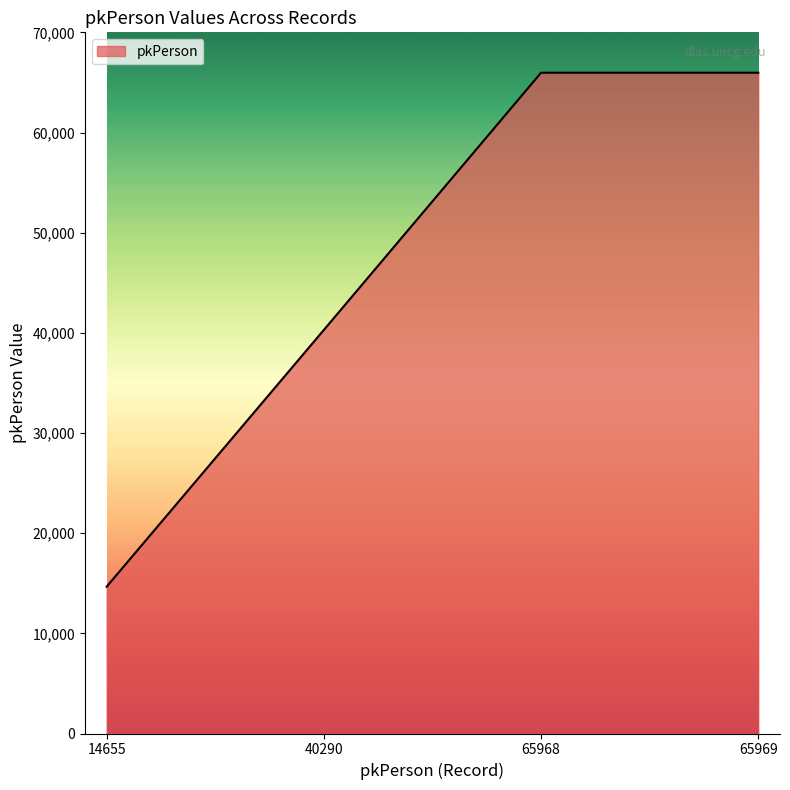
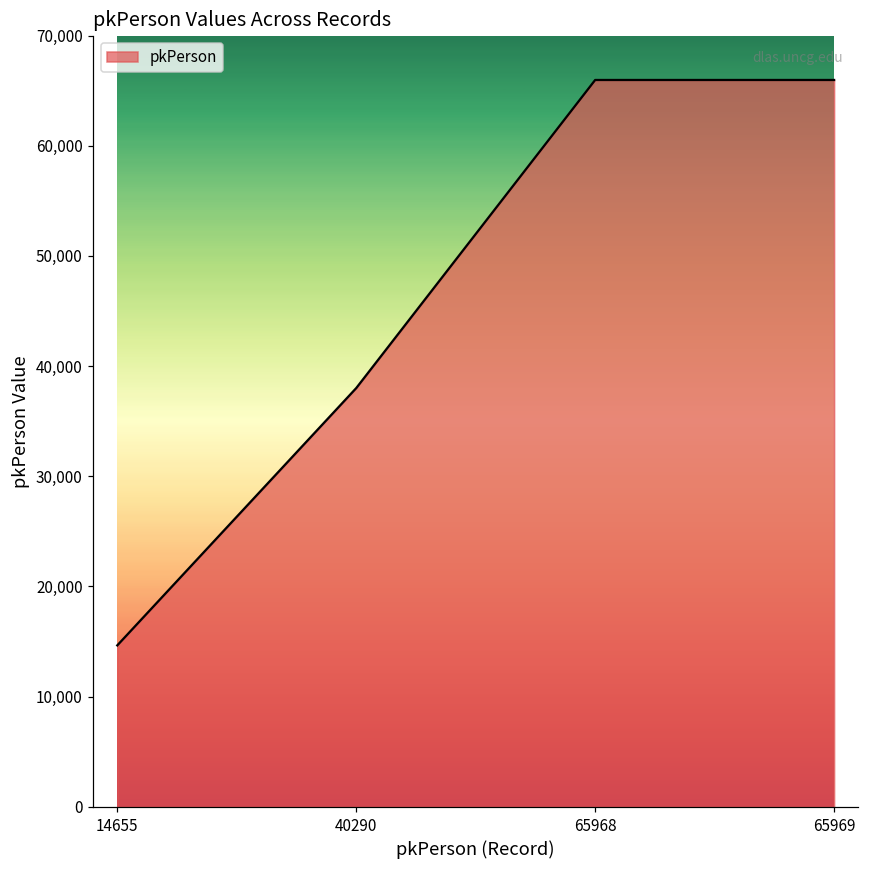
40290: 40,300 -> 38,000
